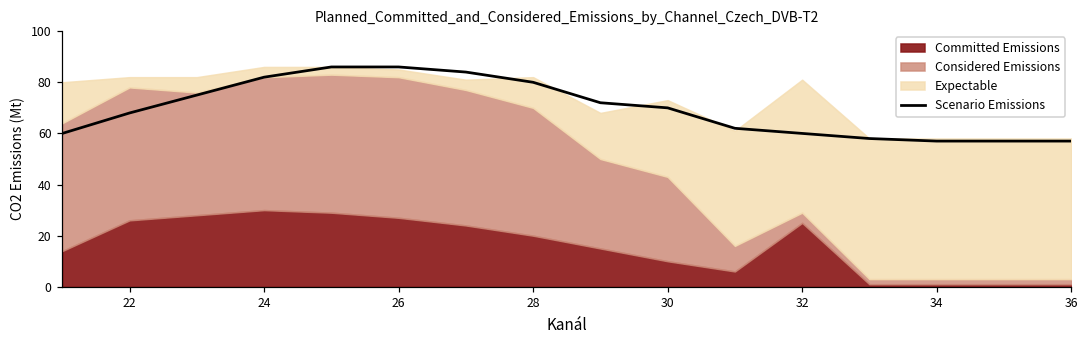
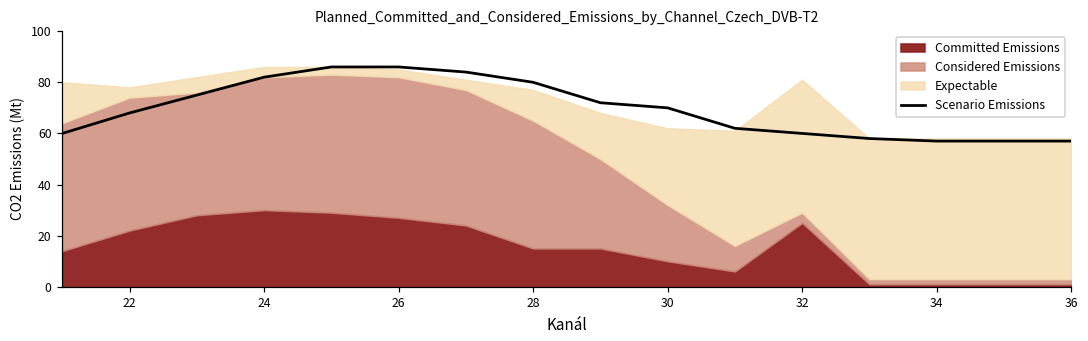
Committed Emissions, 22: 26 -> 22
Committed Emissions, 28: 20 -> 15
Considered Emissions, 30: 33 -> 22
